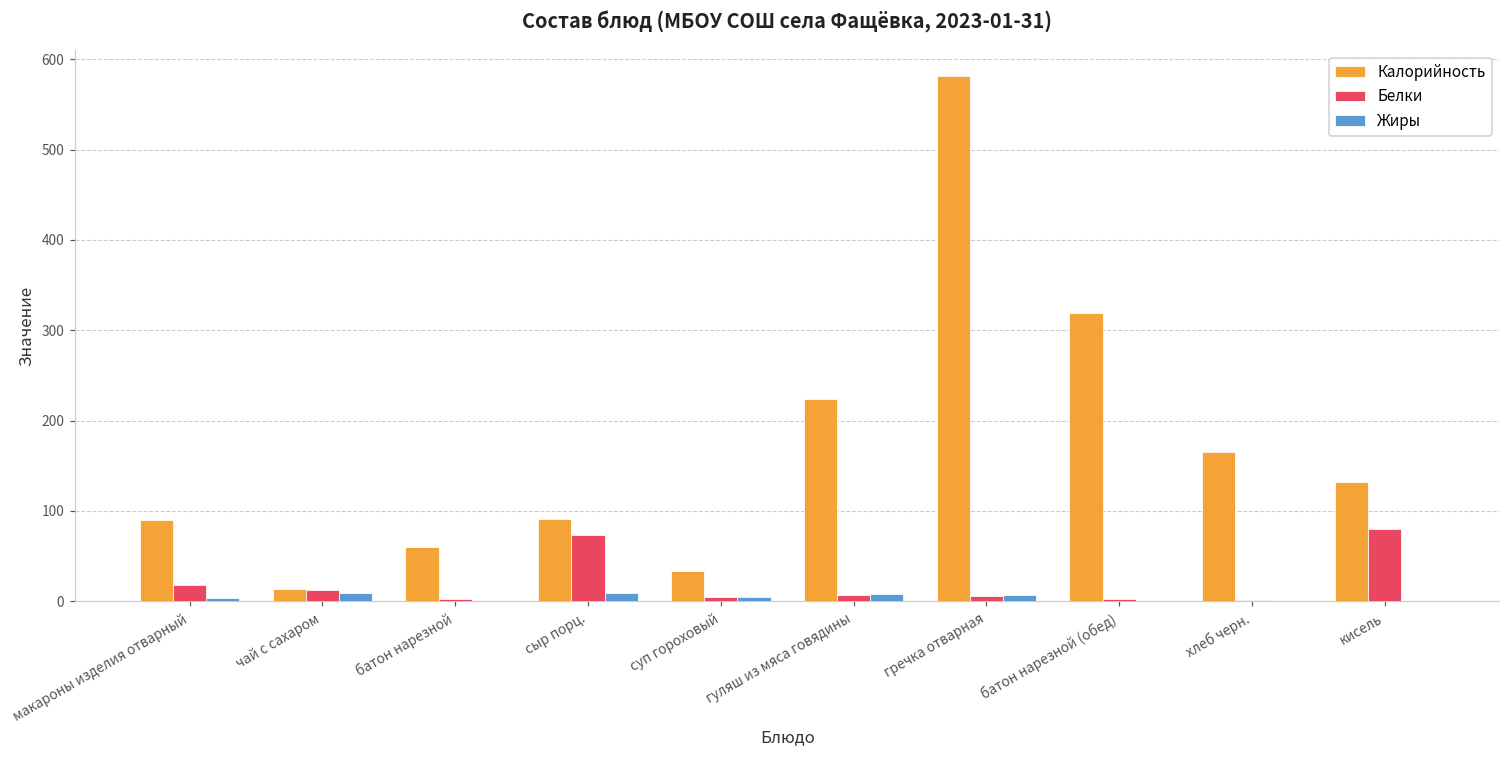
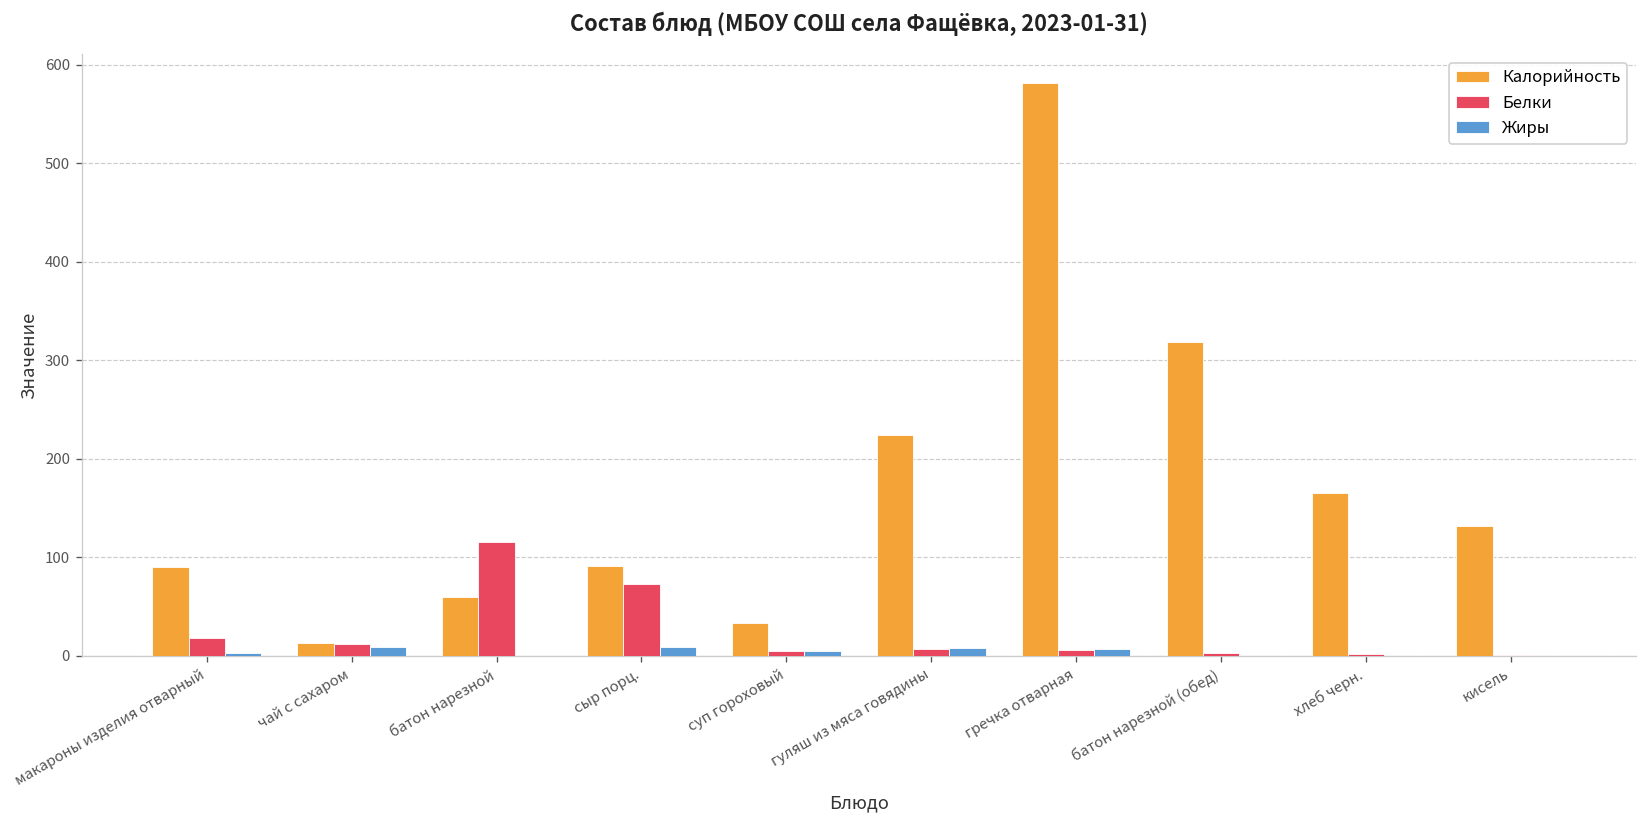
Белки, батон нарезной: 0 -> 120
Белки, кисель: 80 -> 0
